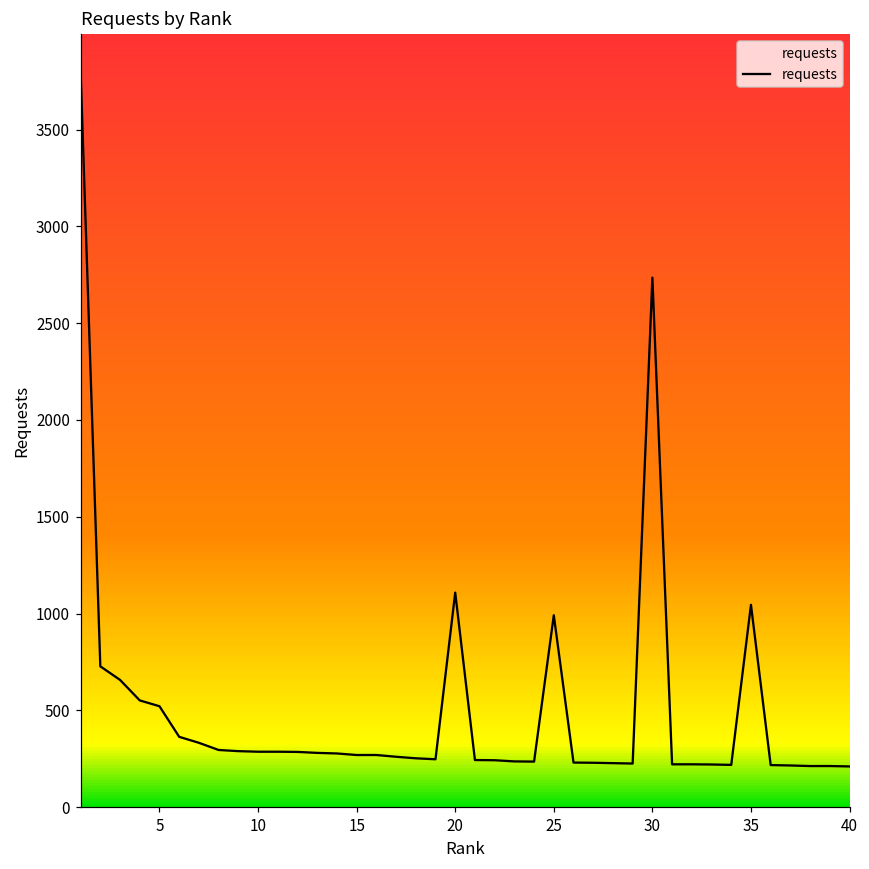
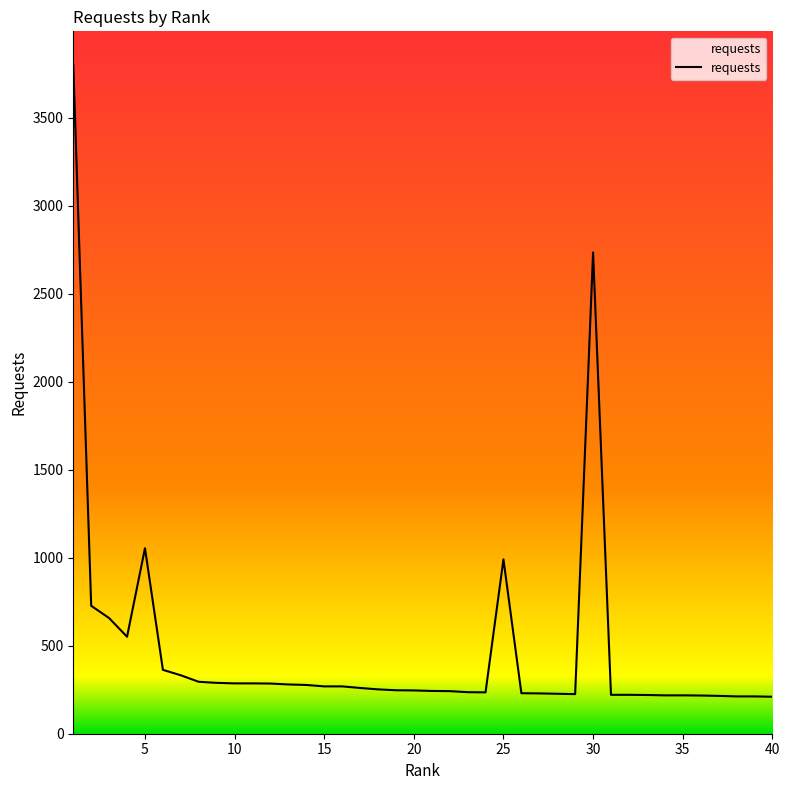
5: 520 -> 1050
20: 1110 -> 250
35: 1050 -> 220
